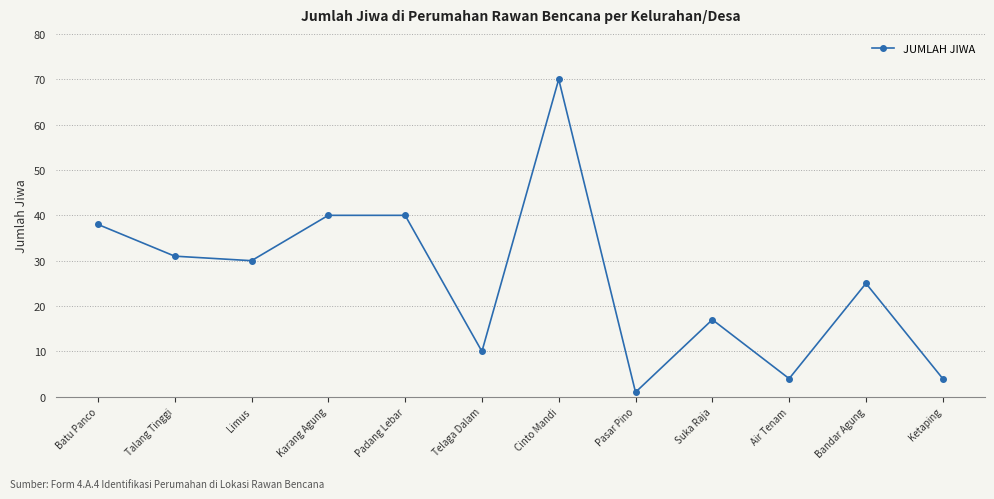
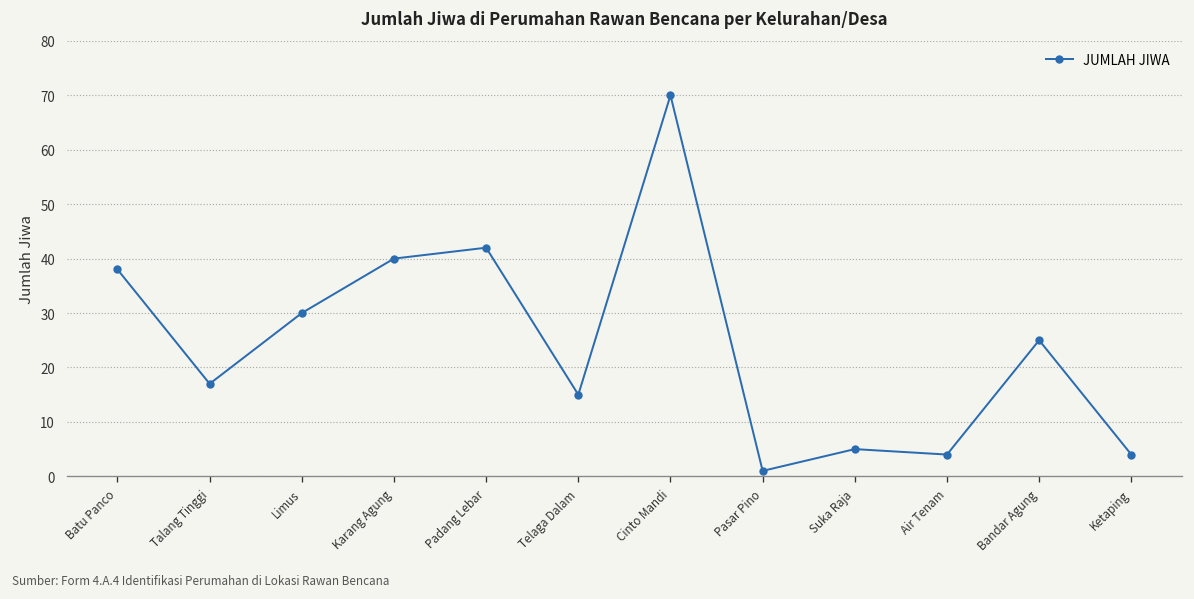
Talang Tinggi: 31 -> 17
Padang Lebar: 40 -> 42
Telaga Dalam: 10 -> 15
Suka Raja: 17 -> 5
